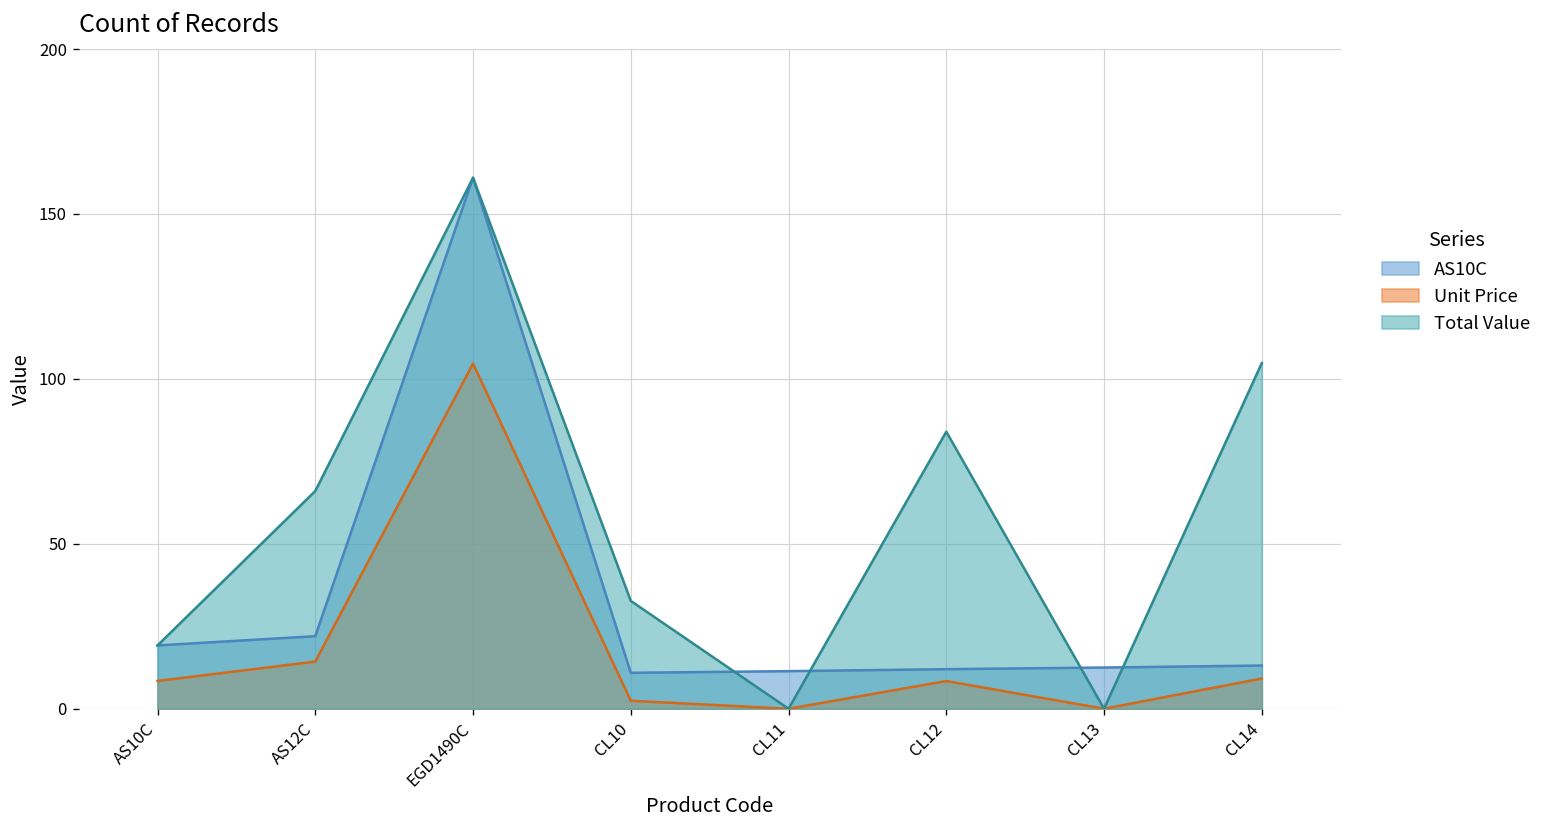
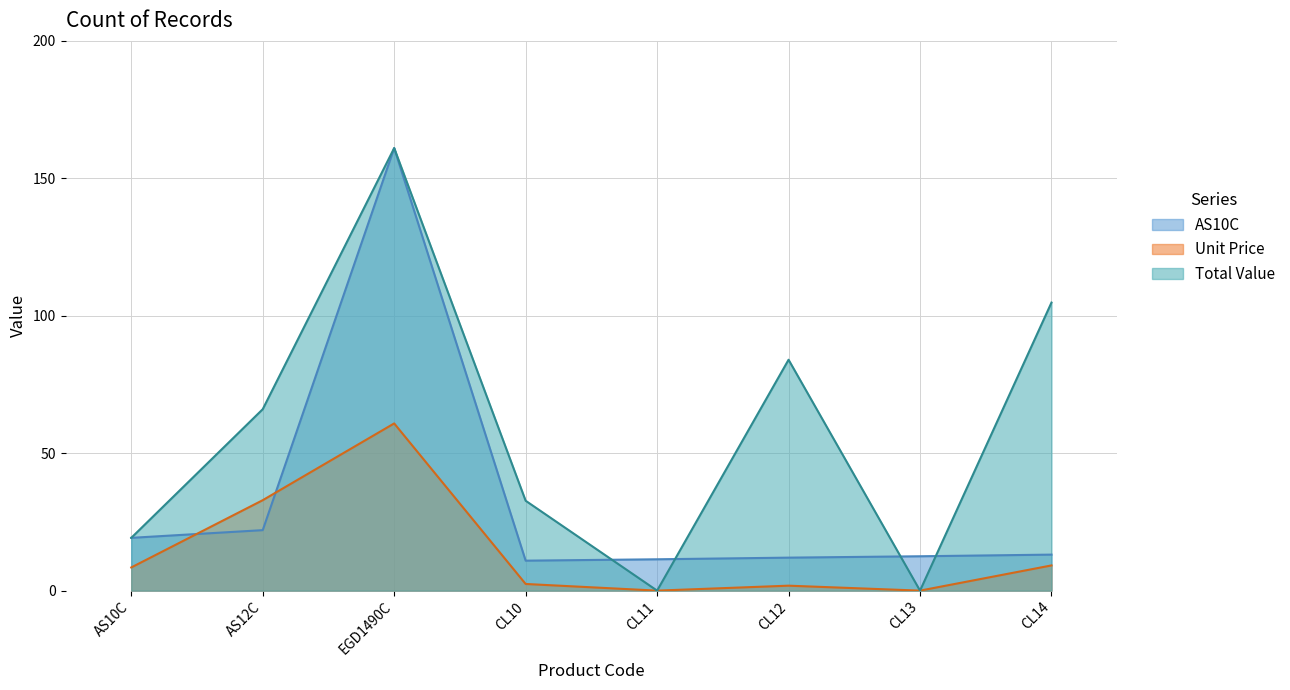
Unit Price, AS12C: 14 -> 33
Unit Price, EGD1490C: 105 -> 61
Unit Price, CL12: 8 -> 2
